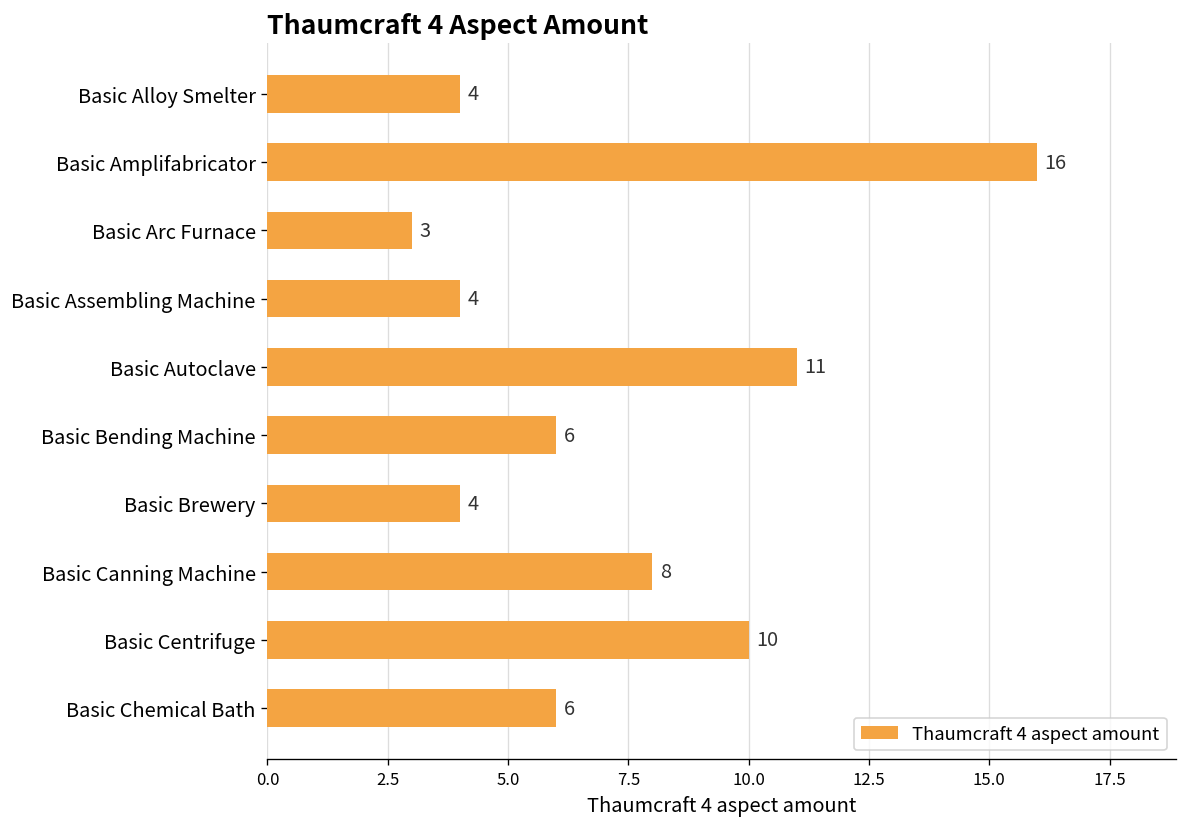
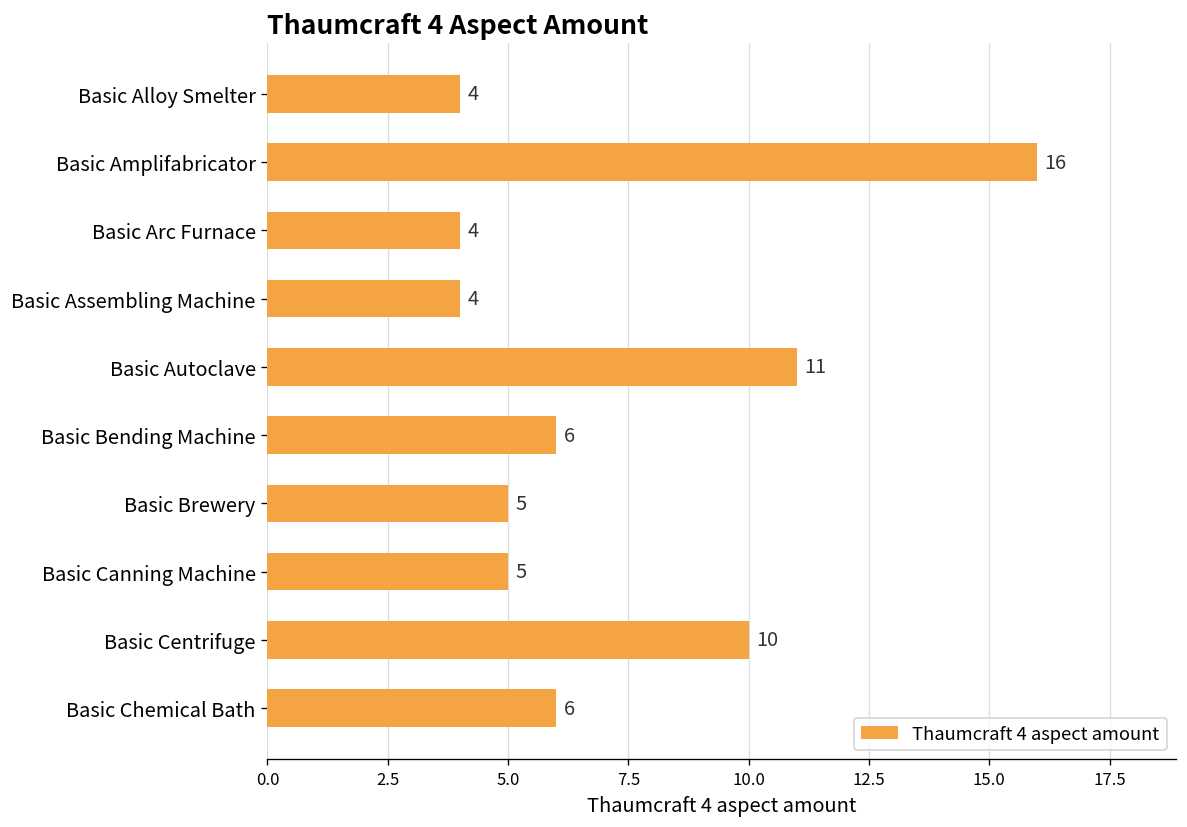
Basic Arc Furnace: 3 -> 4
Basic Brewery: 4 -> 5
Basic Canning Machine: 8 -> 5
